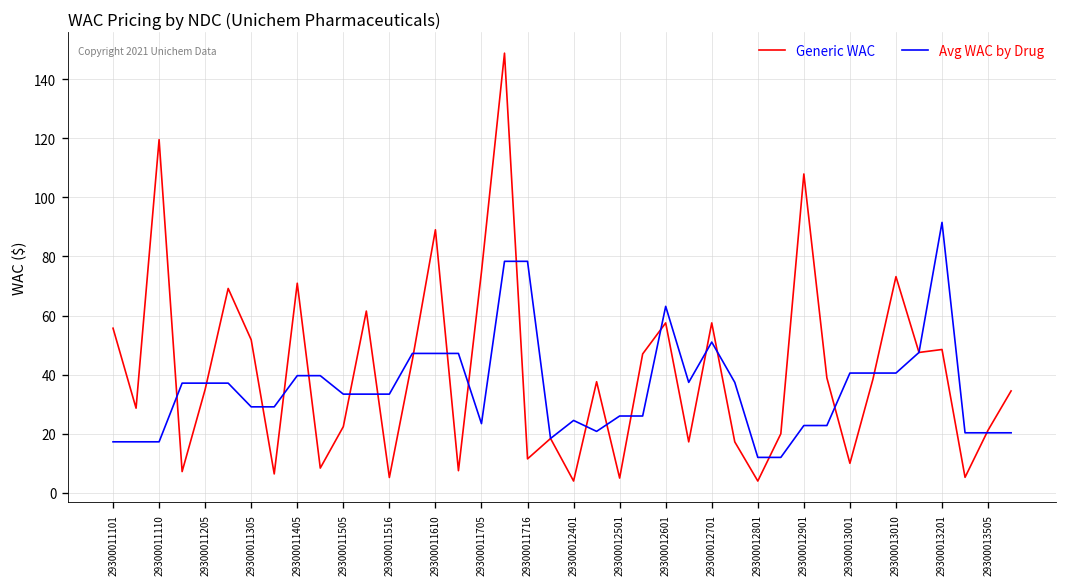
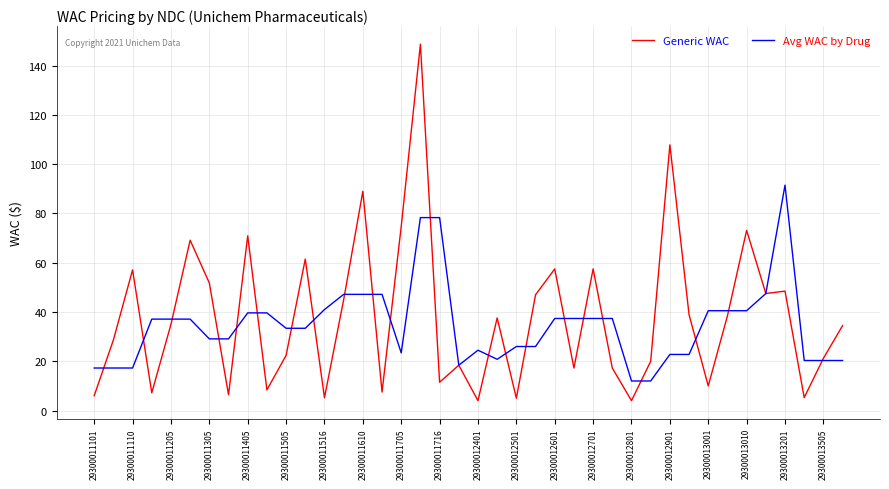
Generic WAC, 29300011101: 56 -> 6
Generic WAC, 29300011110: 120 -> 57
Avg WAC by Drug, 29300011516: 33 -> 41
Avg WAC by Drug, 29300012601: 63 -> 37
Avg WAC by Drug, 29300012701: 51 -> 37
